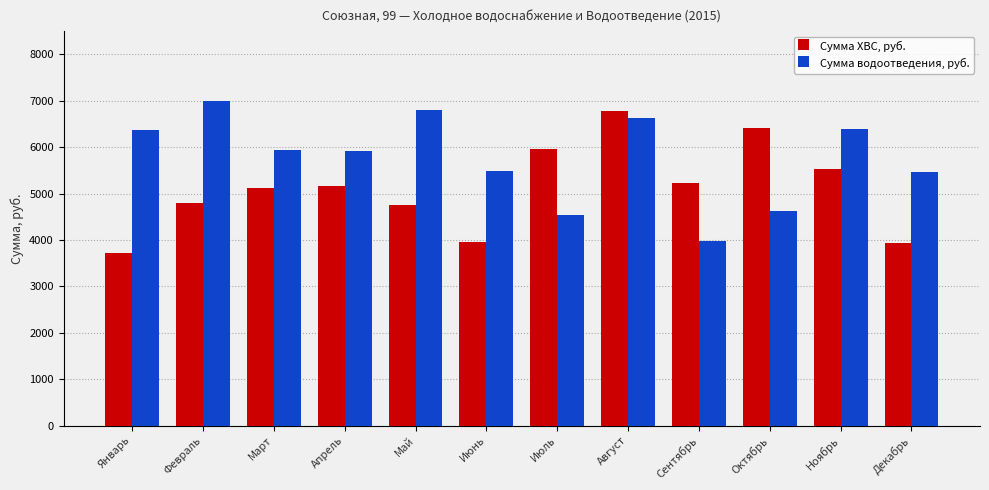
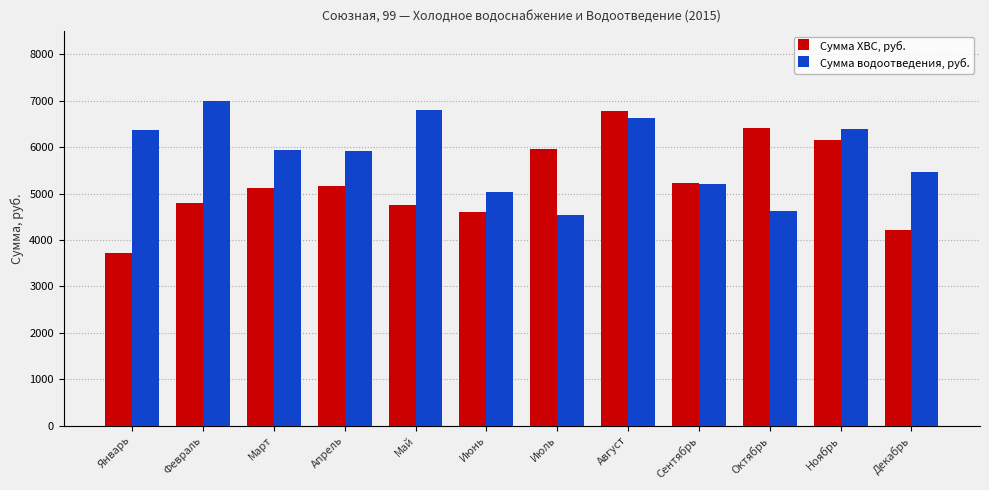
Сумма ХВС, руб., Июнь: 4000 -> 4600
Сумма водоотведения, руб., Июнь: 5500 -> 5000
Сумма водоотведения, руб., Сентябрь: 4000 -> 5200
Сумма ХВС, руб., Ноябрь: 5500 -> 6100
Сумма ХВС, руб., Декабрь: 3900 -> 4200
